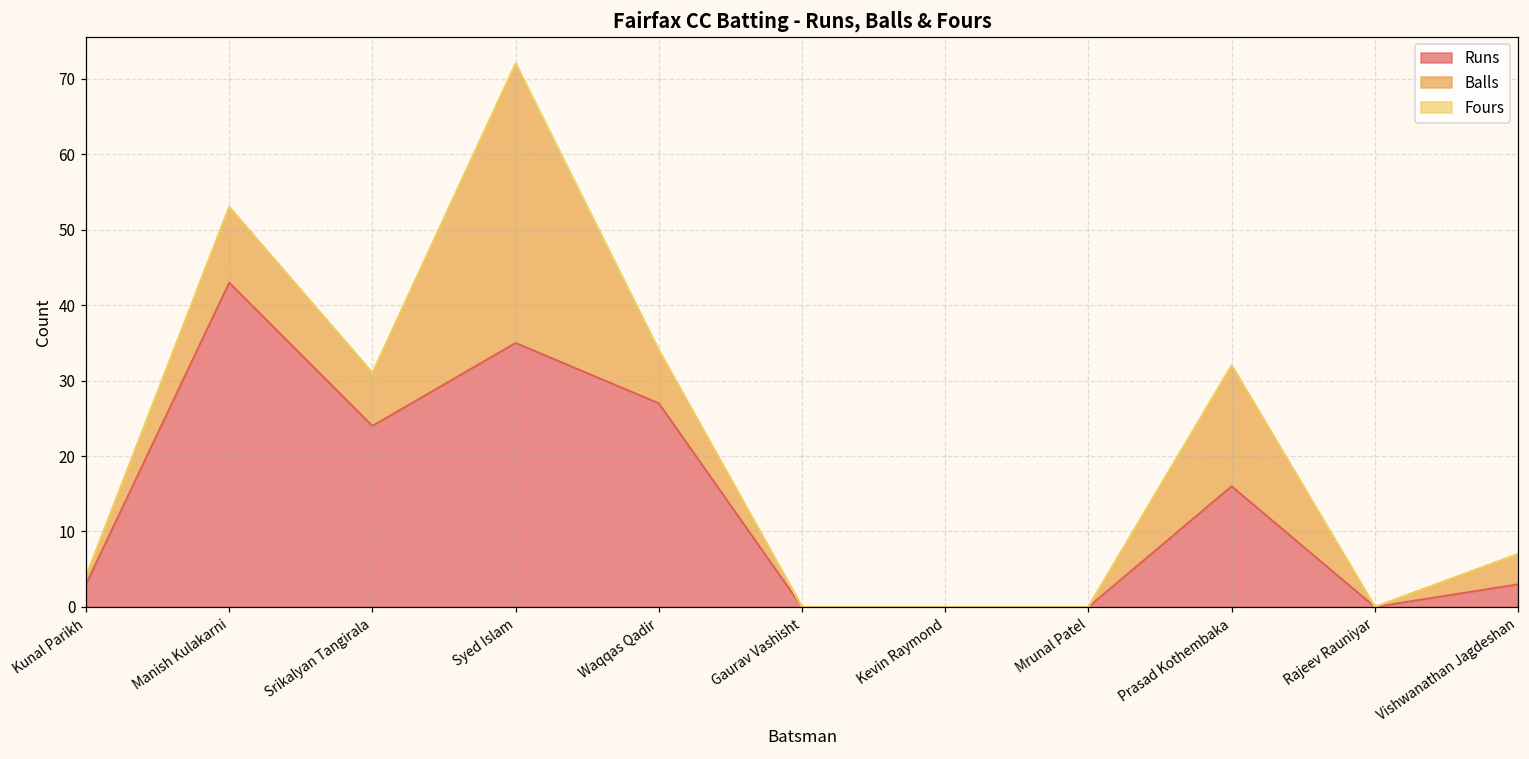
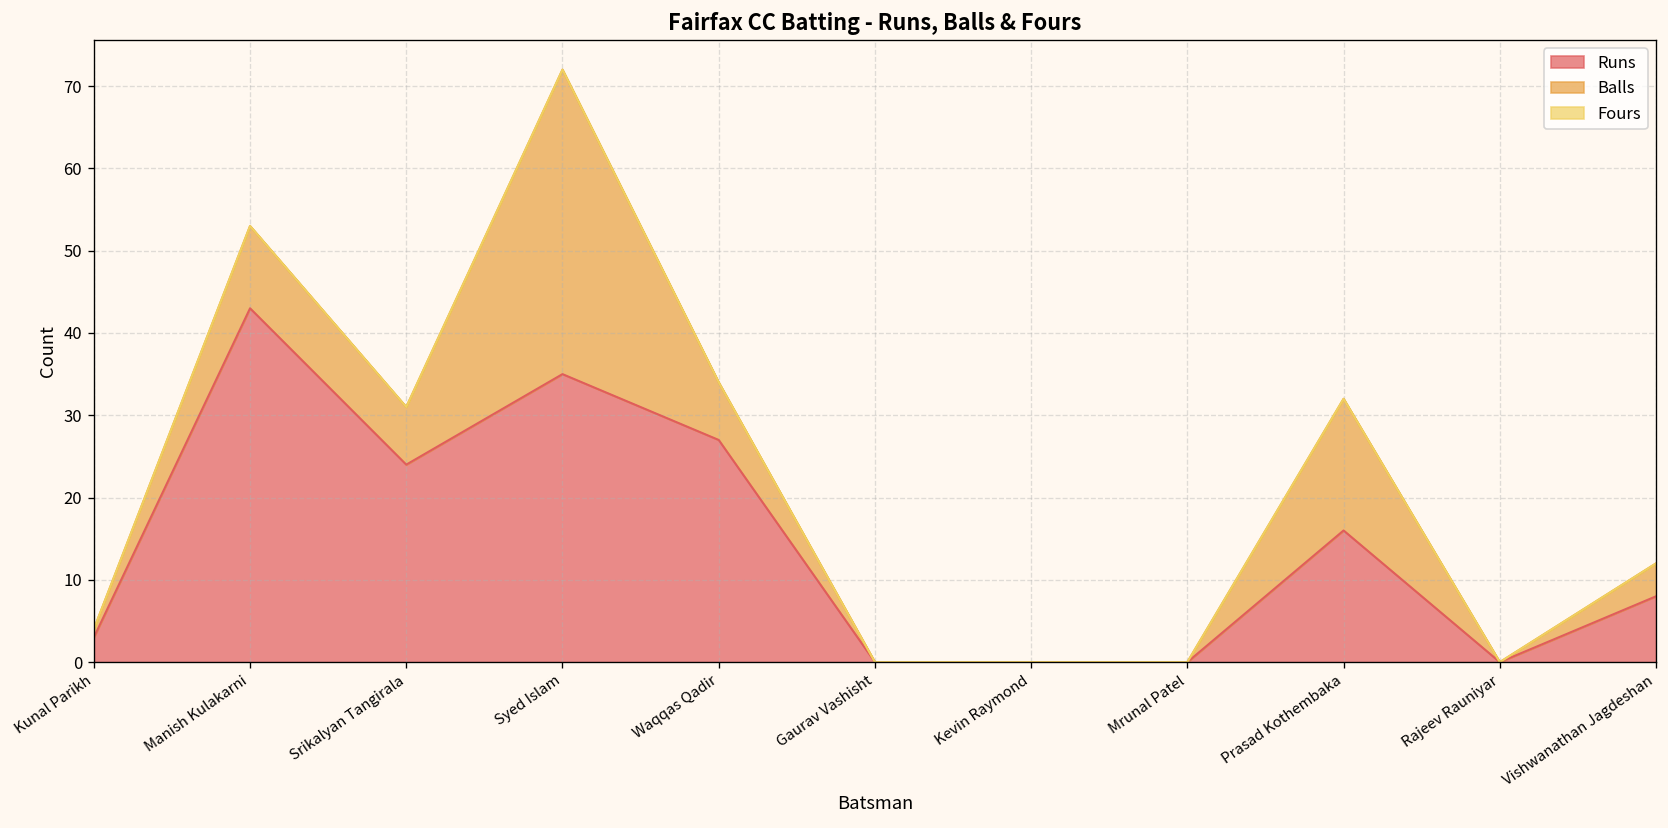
Runs, Vishwanathan Jagdeshan: 3 -> 8
